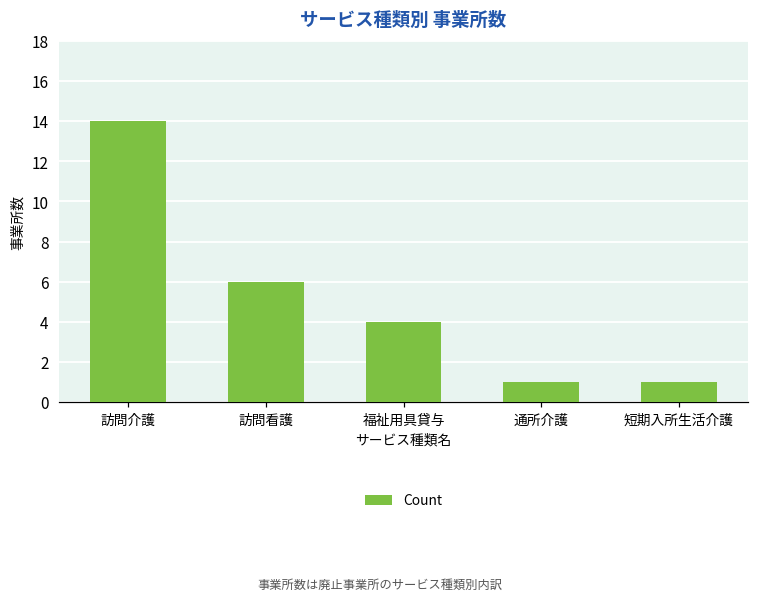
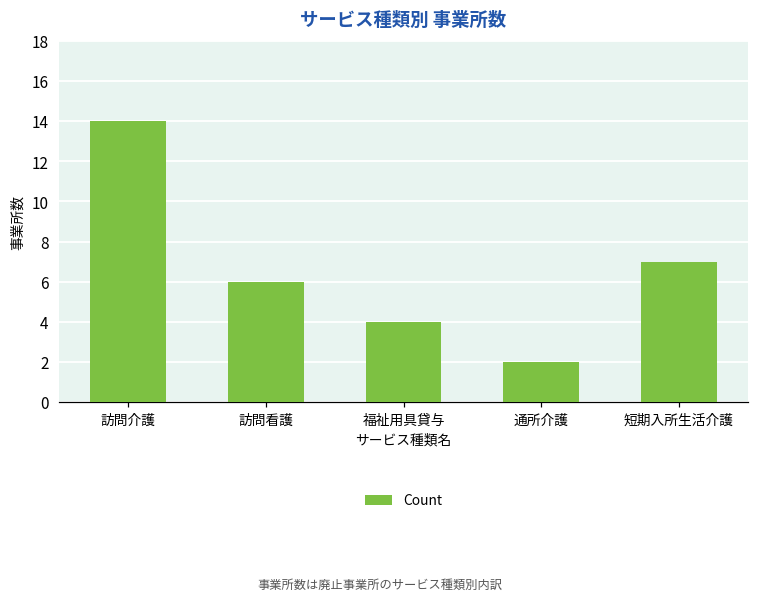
通所介護: 1 -> 2
短期入所生活介護: 1 -> 7
